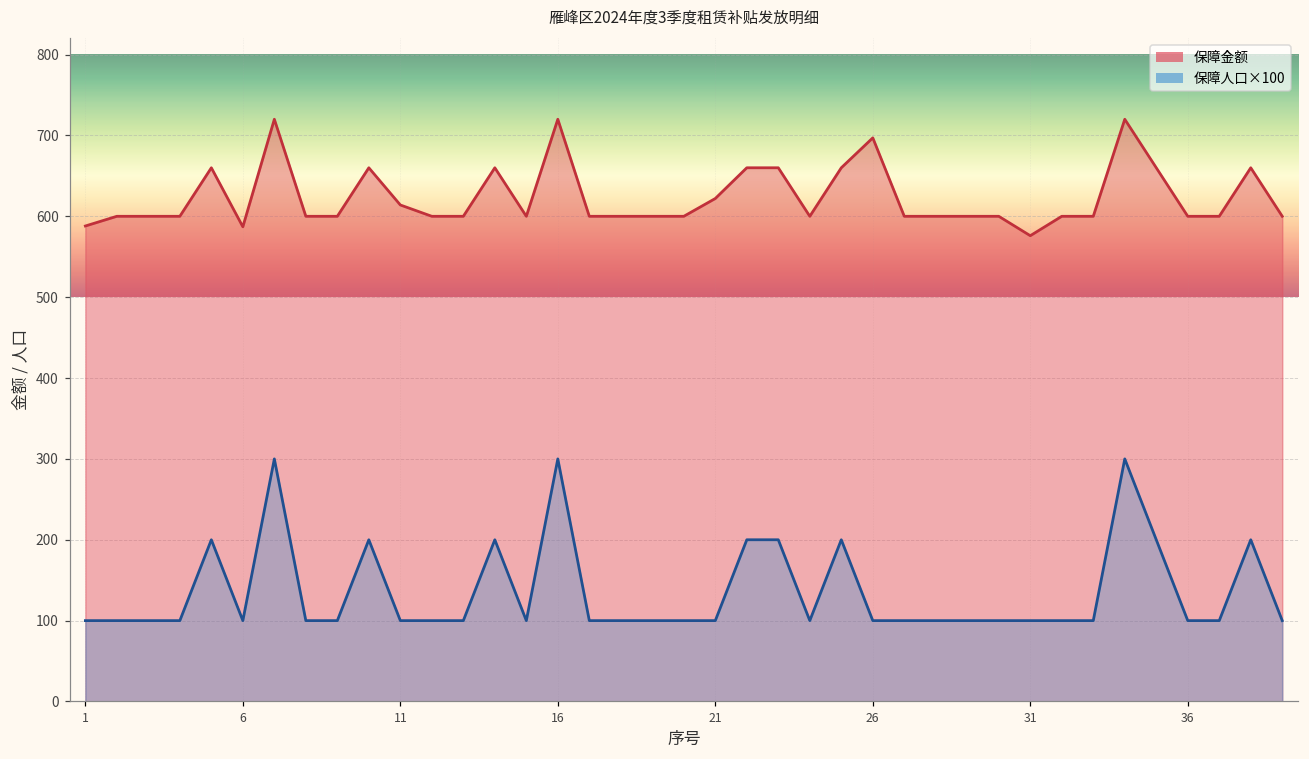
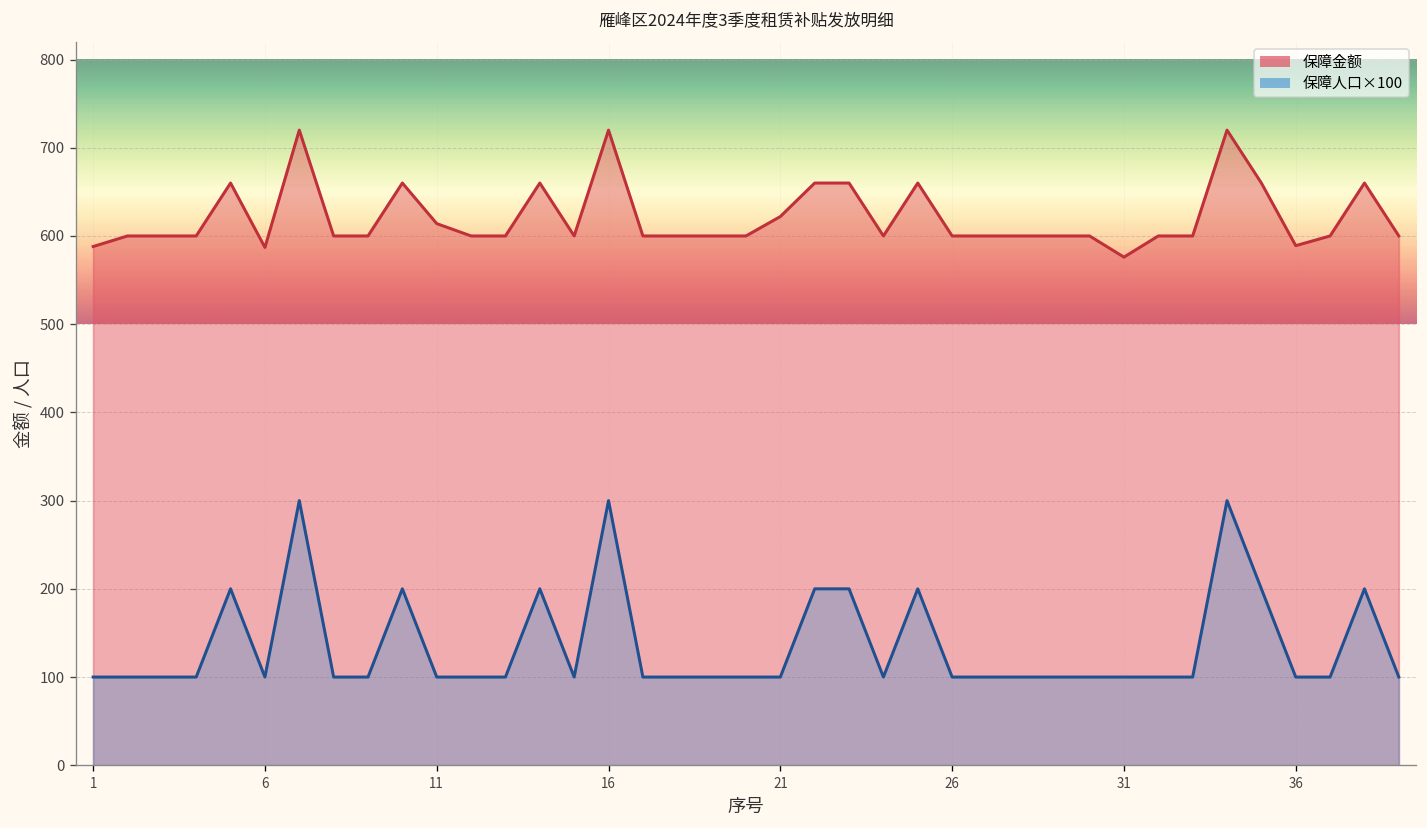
保障金额, 26: 700 -> 600
保障金额, 36: 600 -> 590
